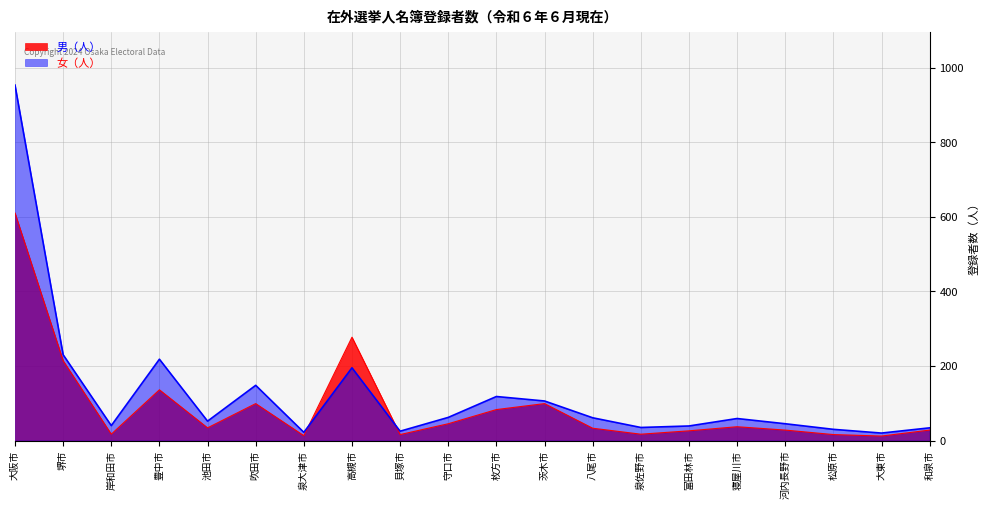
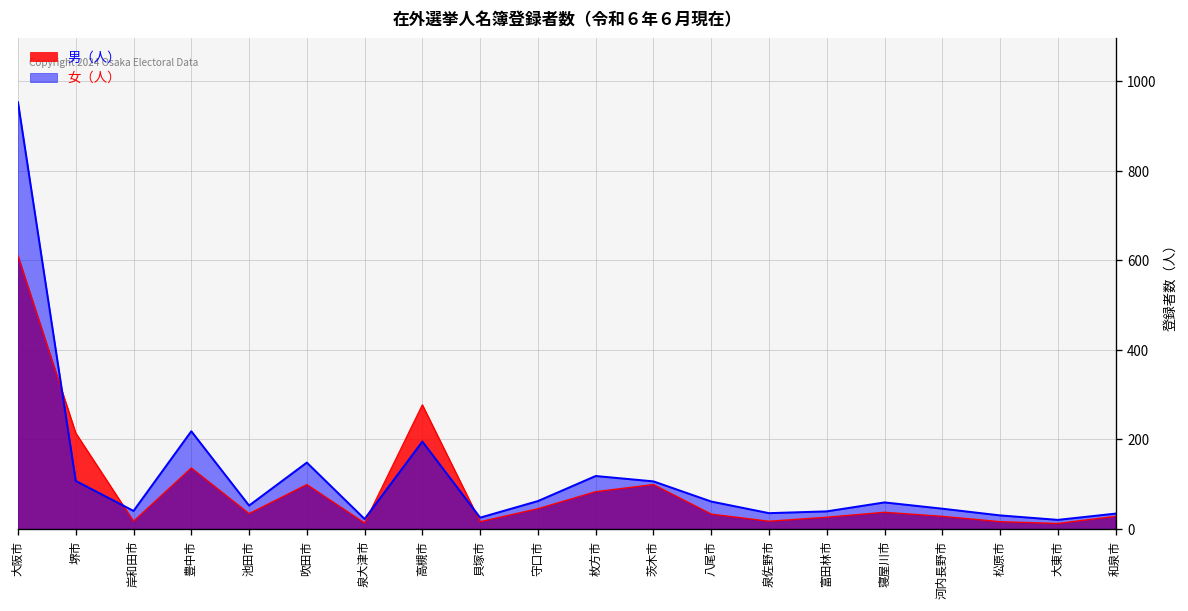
女（人）, 堺市: 230 -> 110
